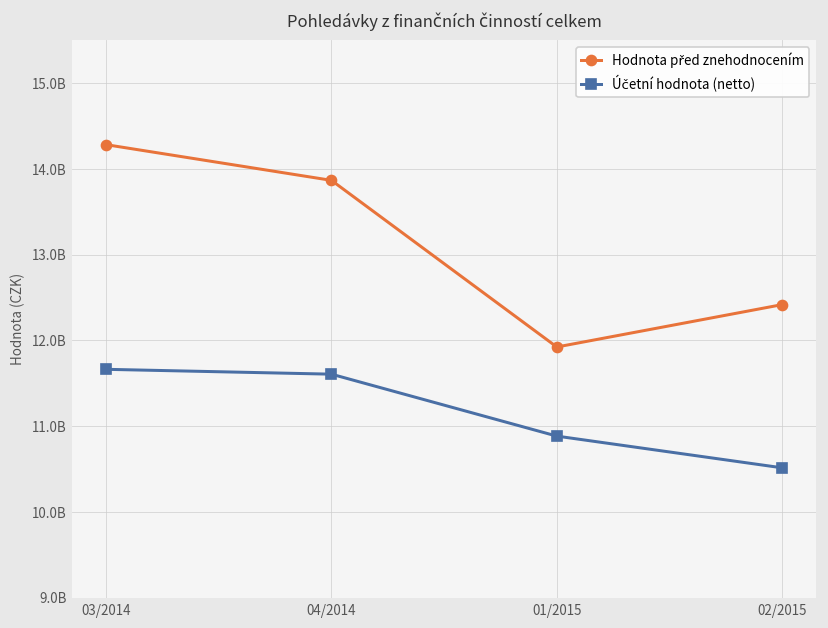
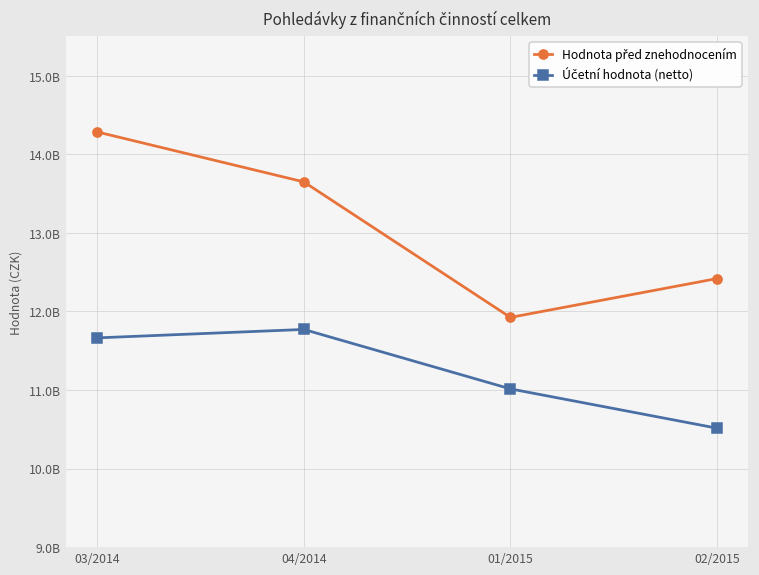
Hodnota před znehodnocením, 04/2014: 13900000000 -> 13600000000
Účetní hodnota (netto), 04/2014: 11600000000 -> 11800000000
Účetní hodnota (netto), 01/2015: 10900000000 -> 11000000000
